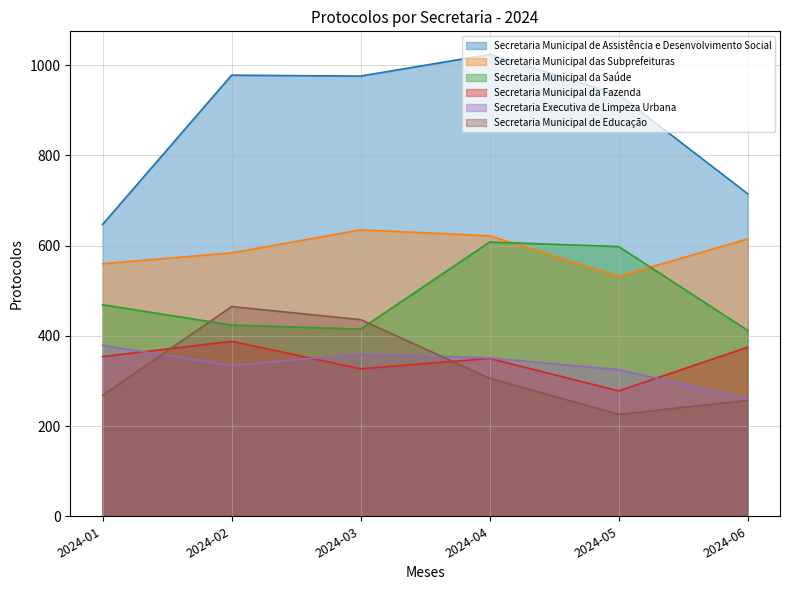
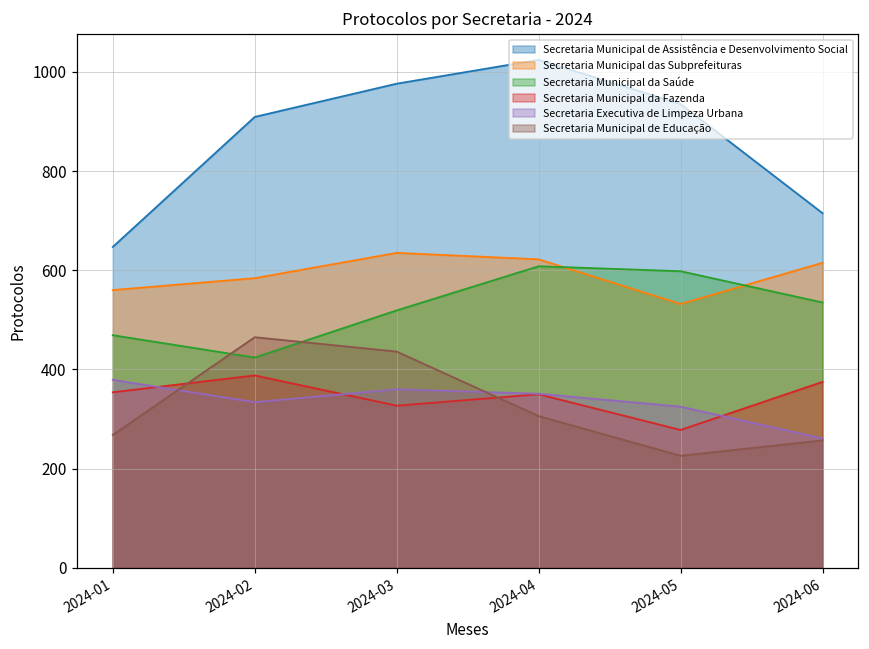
Secretaria Municipal de Assistência e Desenvolvimento Social, 2024-02: 980 -> 910
Secretaria Municipal da Saúde, 2024-03: 420 -> 520
Secretaria Municipal da Saúde, 2024-06: 410 -> 540
